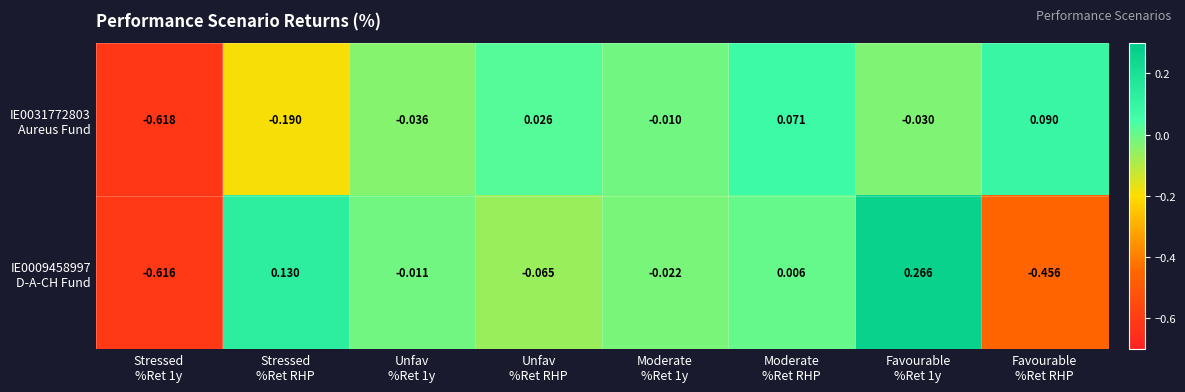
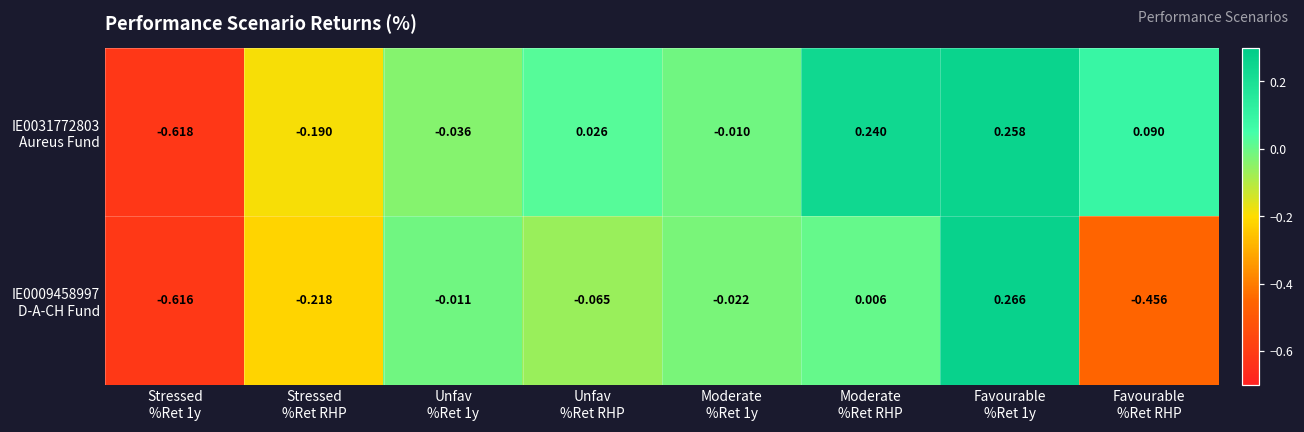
IE0031772803 Aureus Fund, Moderate %Ret RHP: 0.071 -> 0.240
IE0031772803 Aureus Fund, Favourable %Ret 1y: -0.030 -> 0.258
IE0009458997 D-A-CH Fund, Stressed %Ret RHP: 0.130 -> -0.218
